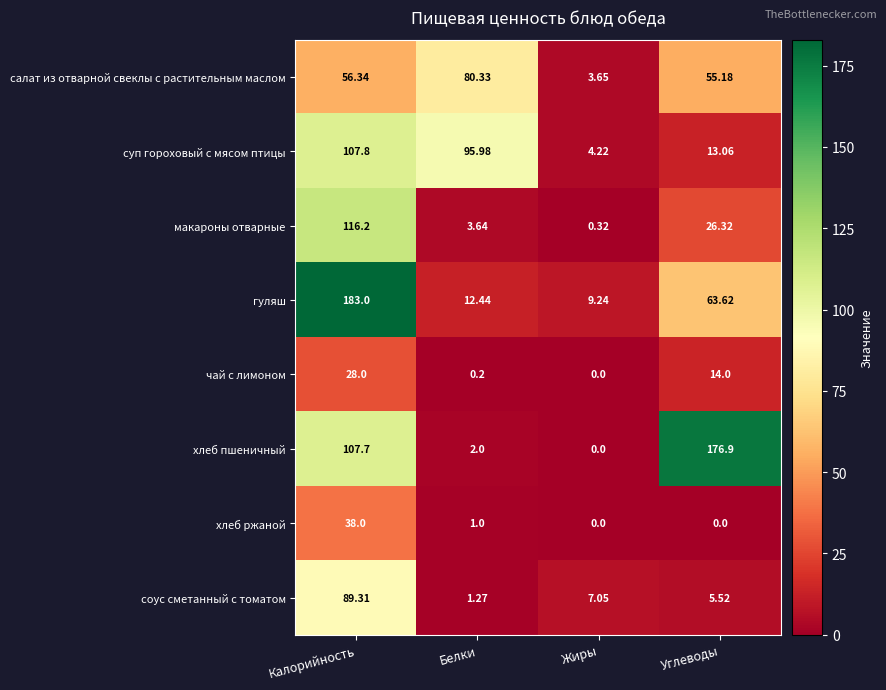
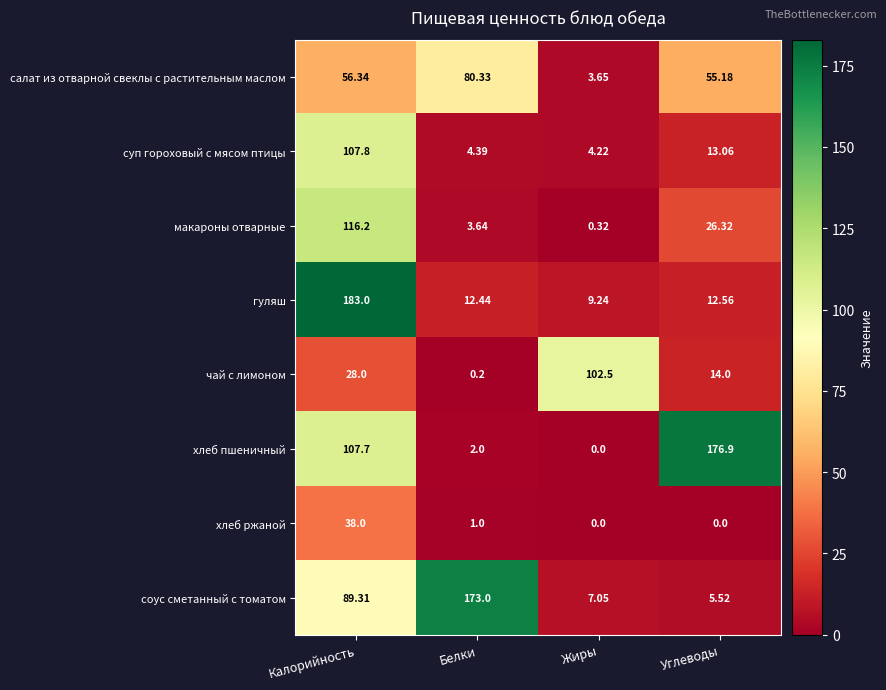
суп гороховый с мясом птицы, Белки: 95.98 -> 4.39
гуляш, Углеводы: 63.62 -> 12.56
чай с лимоном, Жиры: 0.0 -> 102.5
соус сметанный с томатом, Белки: 1.27 -> 173.0
